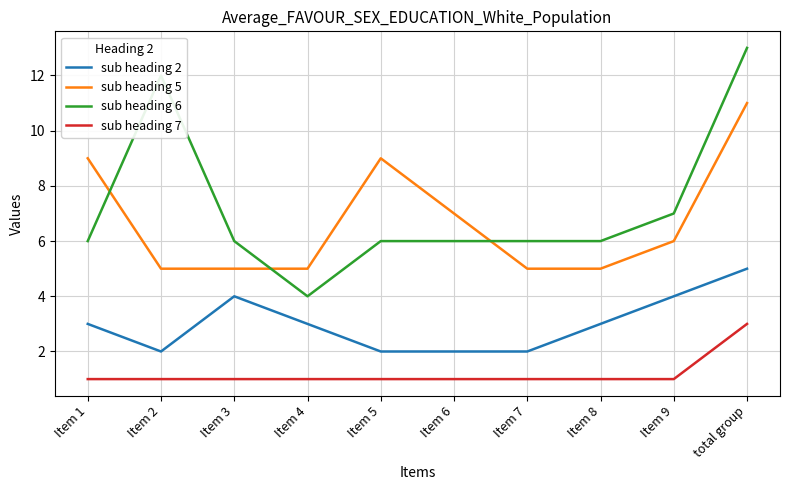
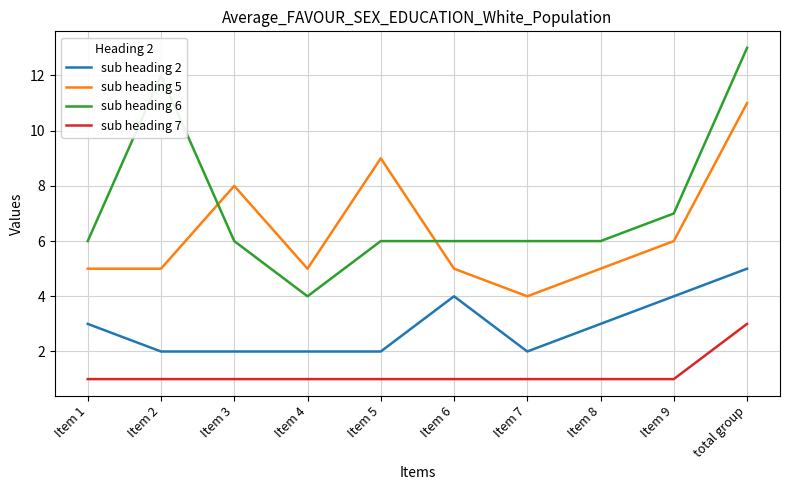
sub heading 5, Item 1: 9 -> 5
sub heading 2, Item 3: 4 -> 2
sub heading 5, Item 3: 5 -> 8
sub heading 2, Item 4: 3 -> 2
sub heading 2, Item 6: 2 -> 4
sub heading 5, Item 6: 7 -> 5
sub heading 5, Item 7: 5 -> 4
